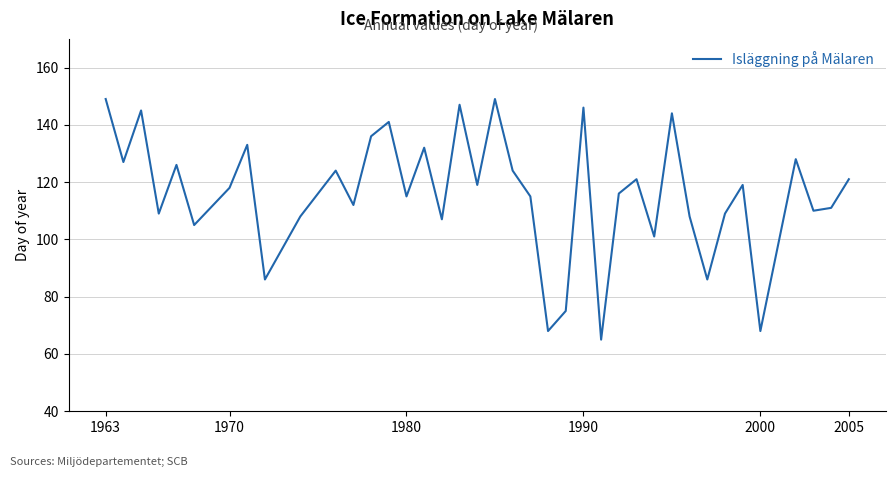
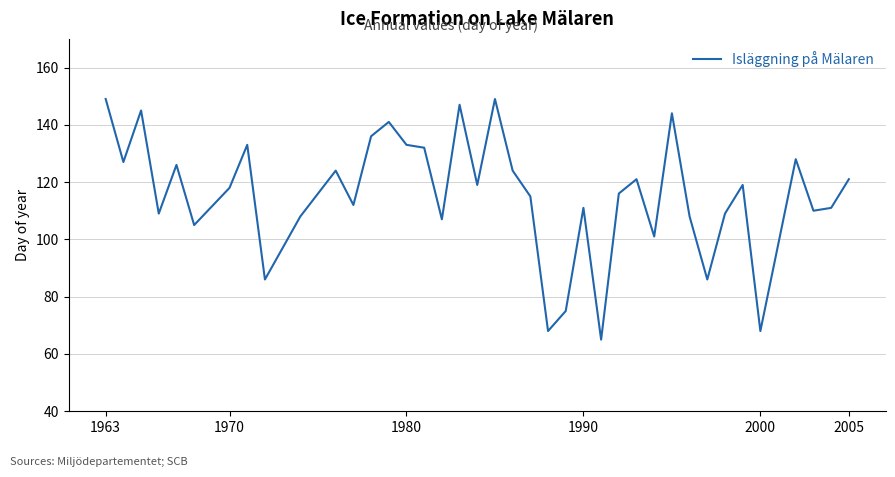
1980: 115 -> 133
1990: 146 -> 111
